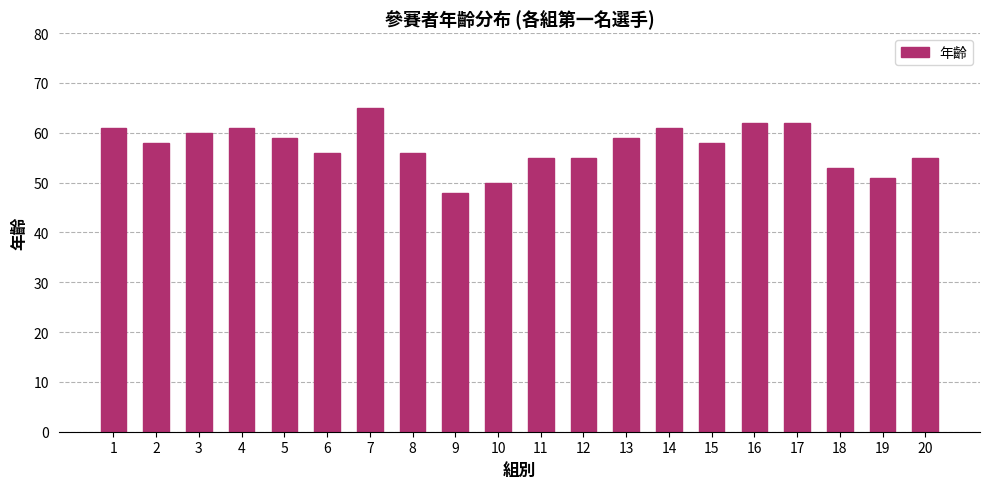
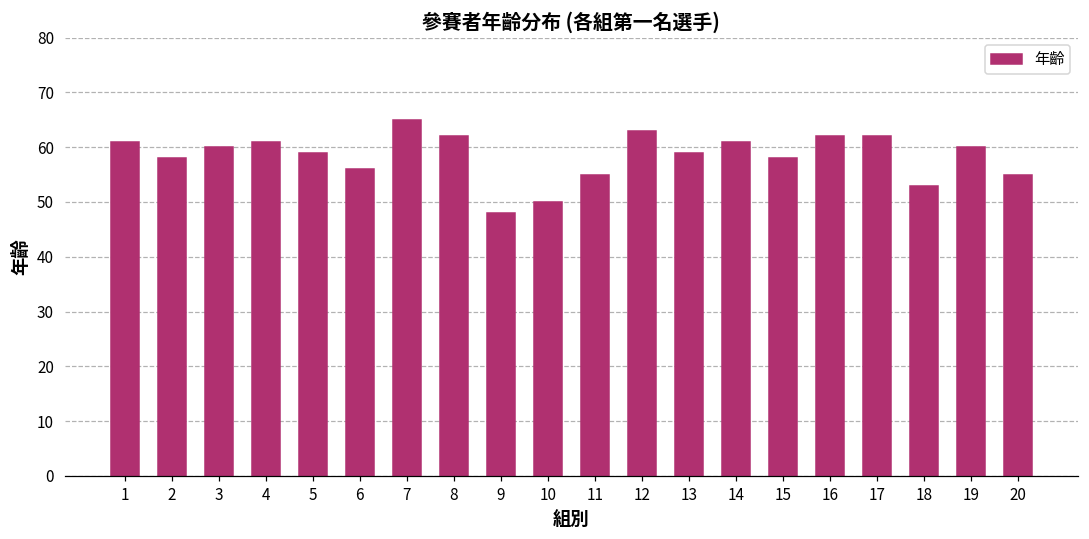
8: 56 -> 62
12: 55 -> 63
19: 51 -> 60
